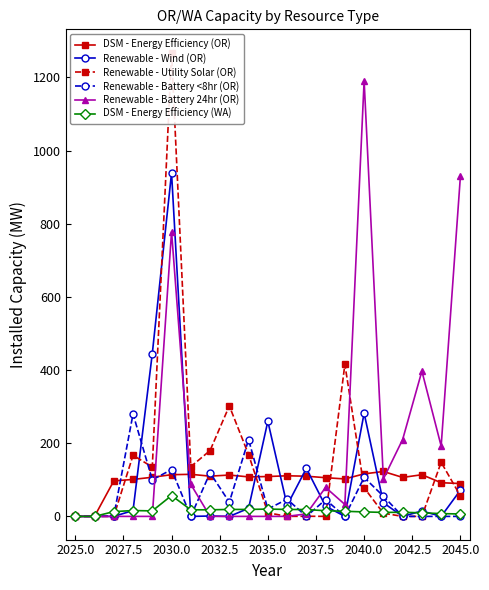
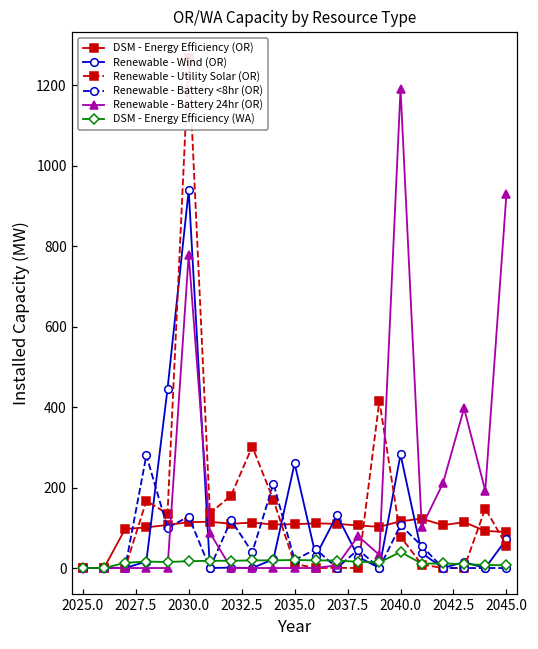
DSM - Energy Efficiency (WA), 2030.0: 60 -> 20
DSM - Energy Efficiency (WA), 2040.0: 10 -> 40
